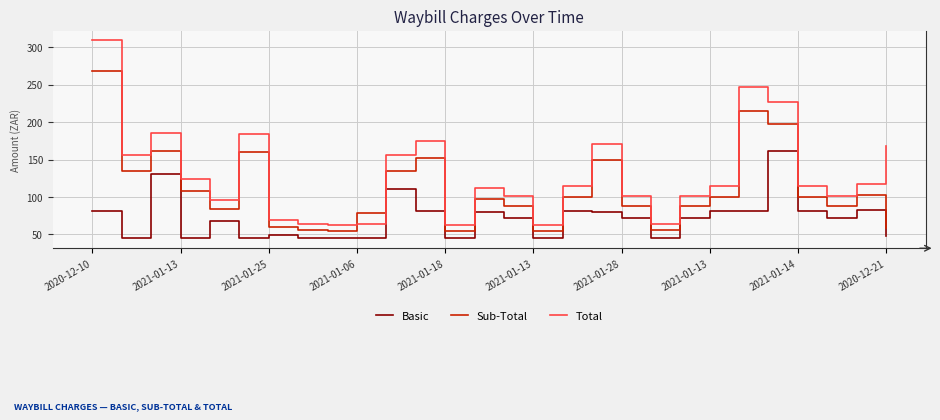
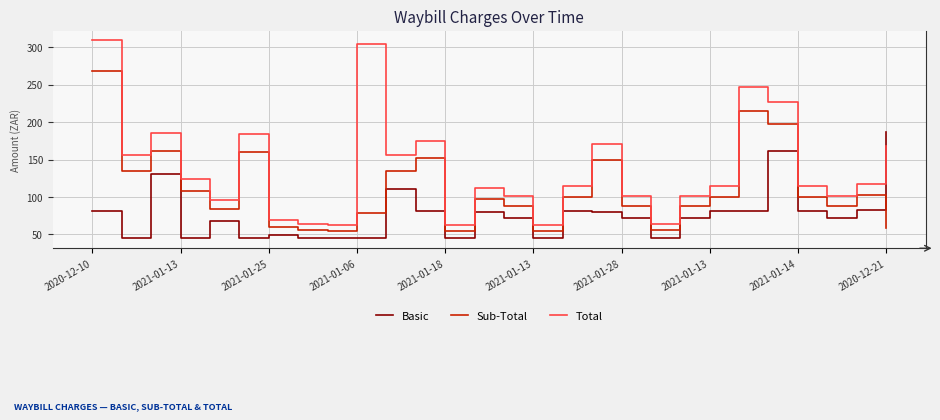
Total, 2021-01-06: 60 -> 300
Basic, 2020-12-21: 50 -> 190
